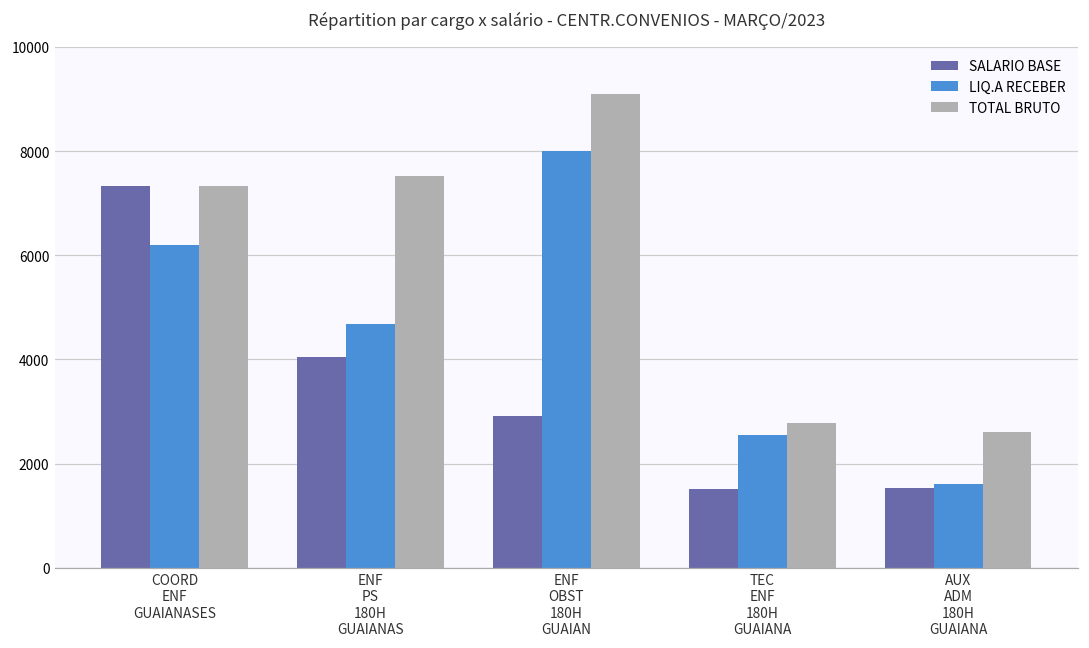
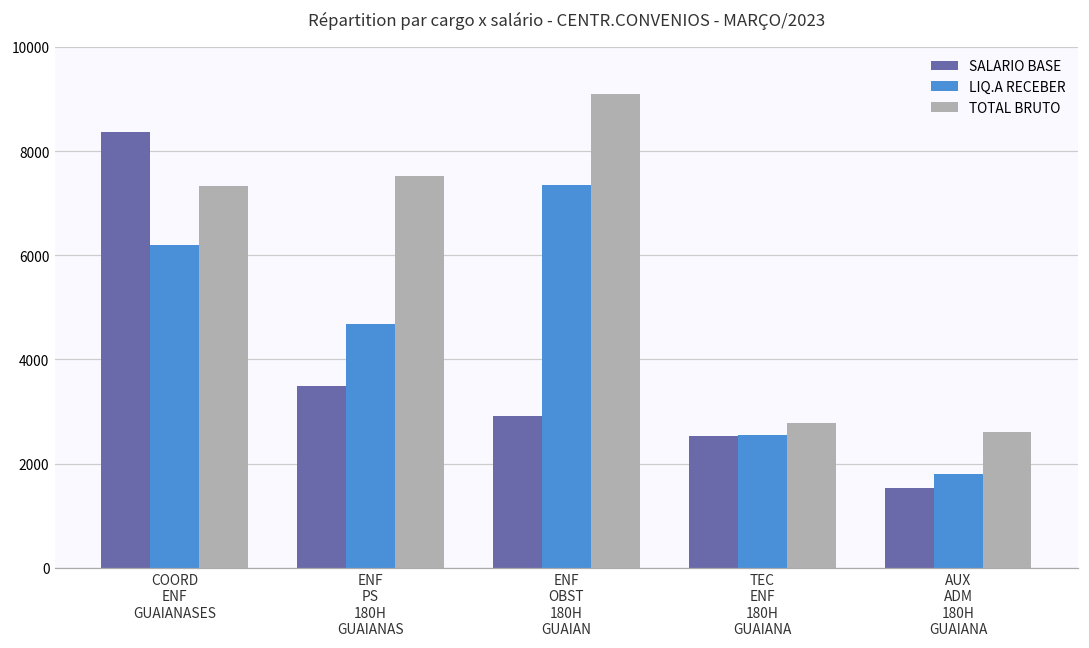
SALARIO BASE, COORD ENF GUAIANASES: 7300 -> 8400
SALARIO BASE, ENF PS 180H GUAIANAS: 4000 -> 3500
LIQ.A RECEBER, ENF OBST 180H GUAIAN: 8000 -> 7400
SALARIO BASE, TEC ENF 180H GUAIANA: 1500 -> 2500
LIQ.A RECEBER, AUX ADM 180H GUAIANA: 1600 -> 1800
